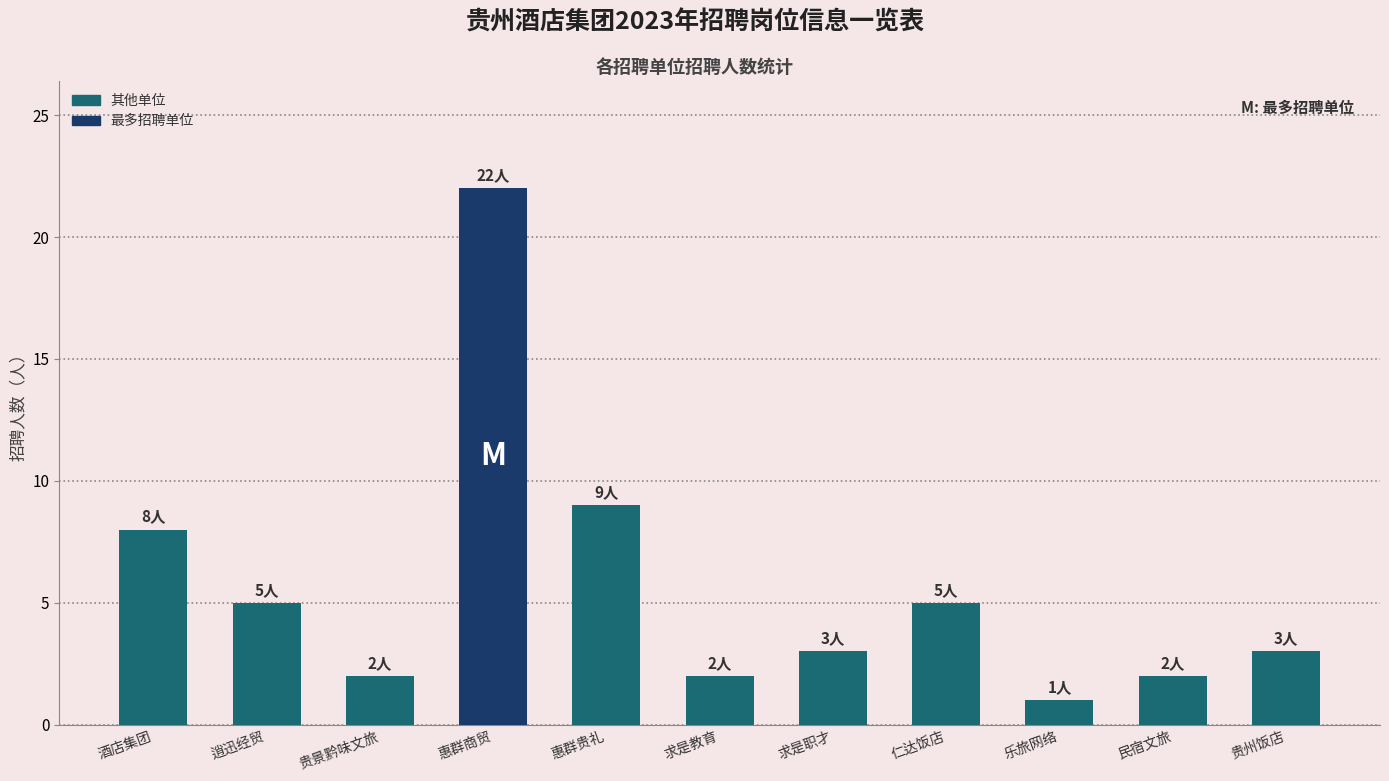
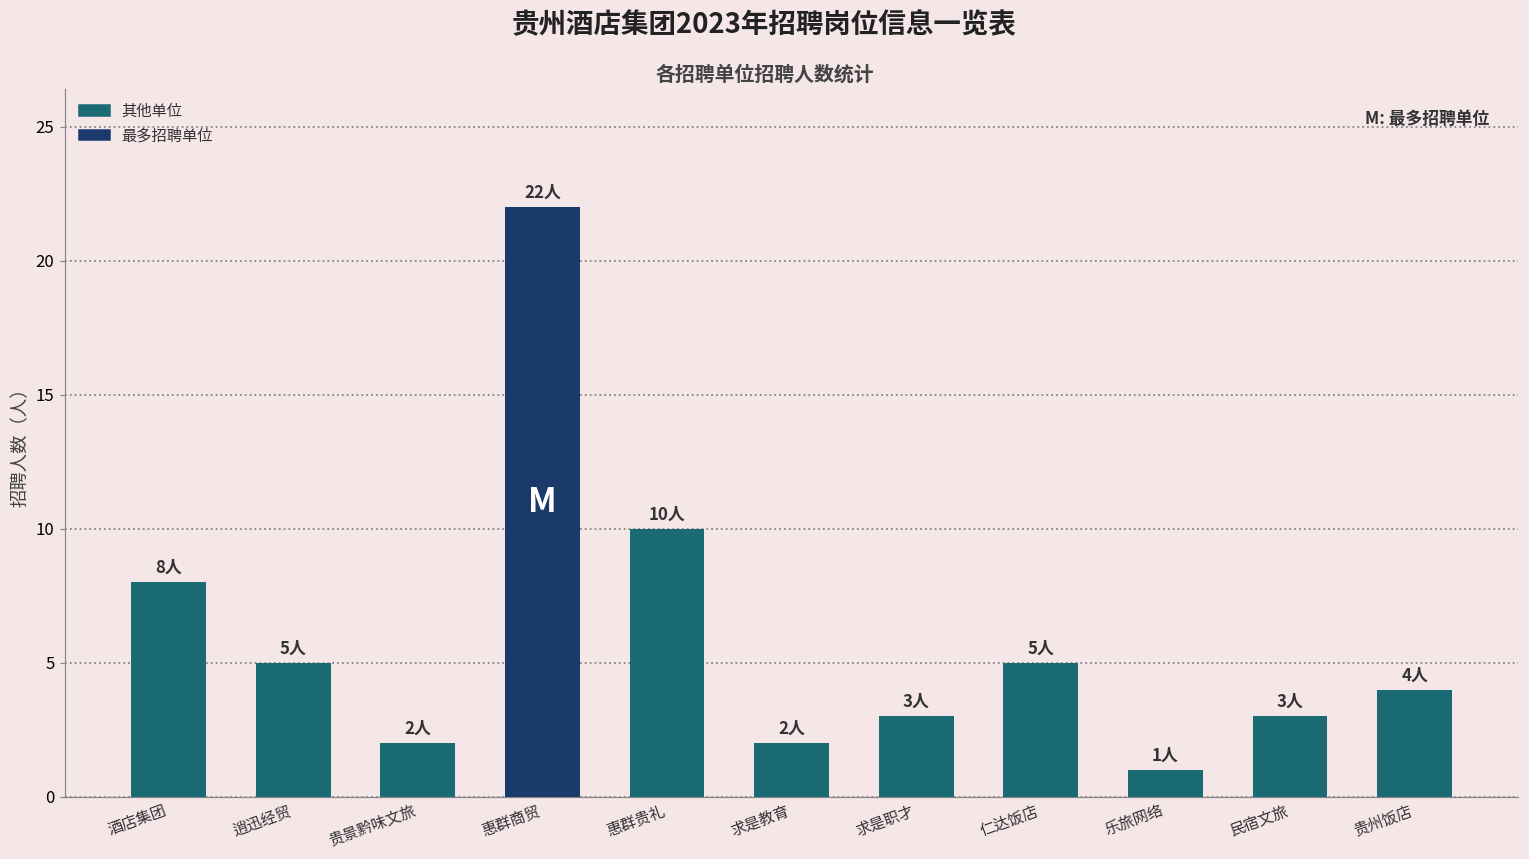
惠群贵礼: 9人 -> 10人
民宿文旅: 2人 -> 3人
贵州饭店: 3人 -> 4人
